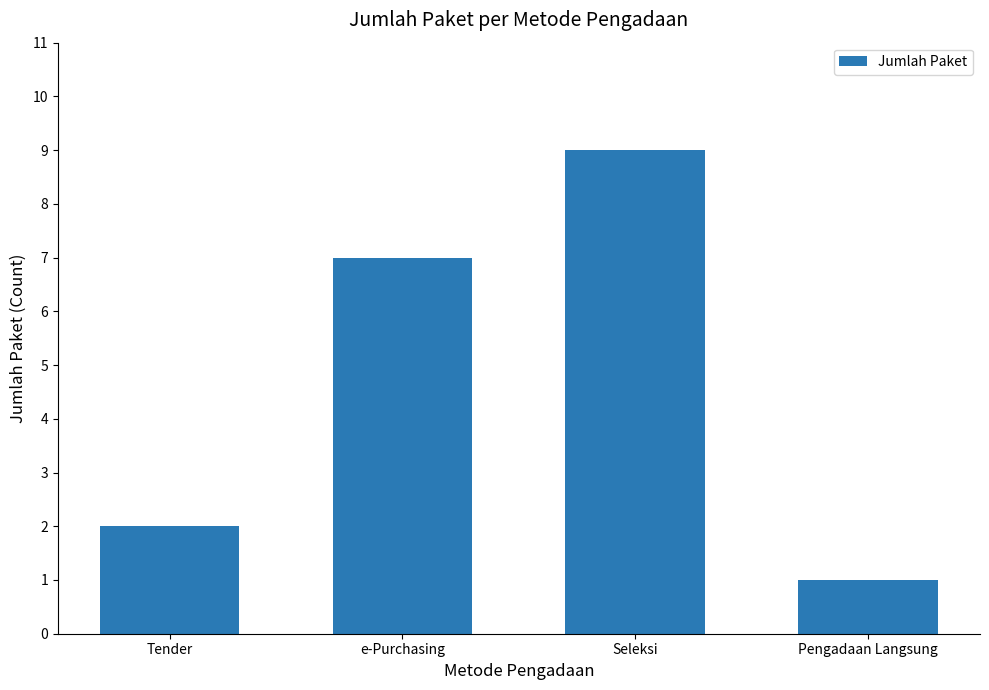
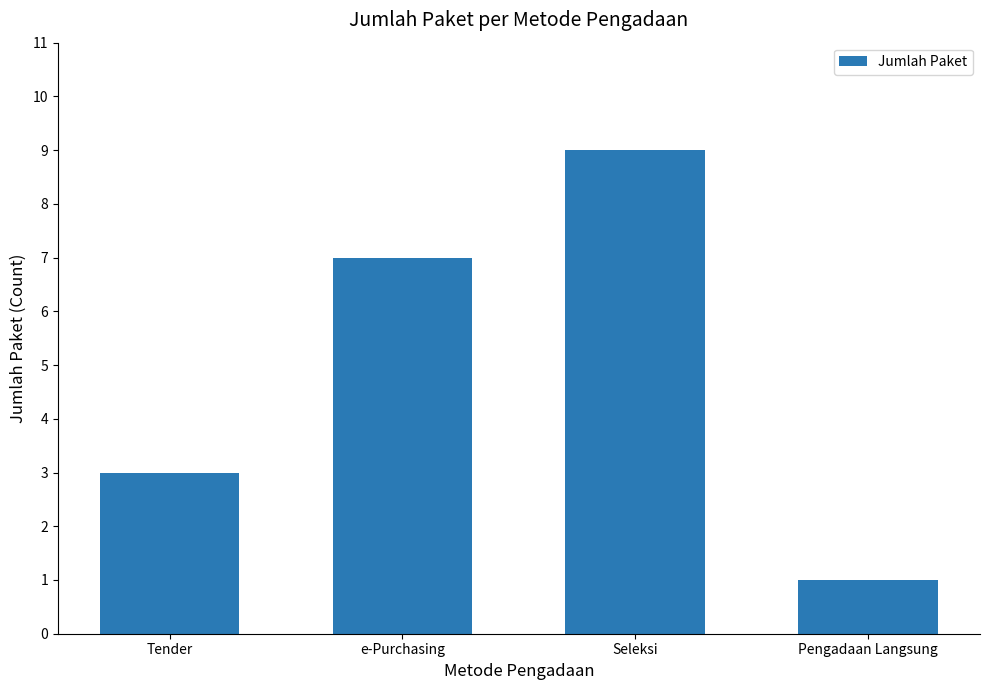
Tender: 2 -> 3
